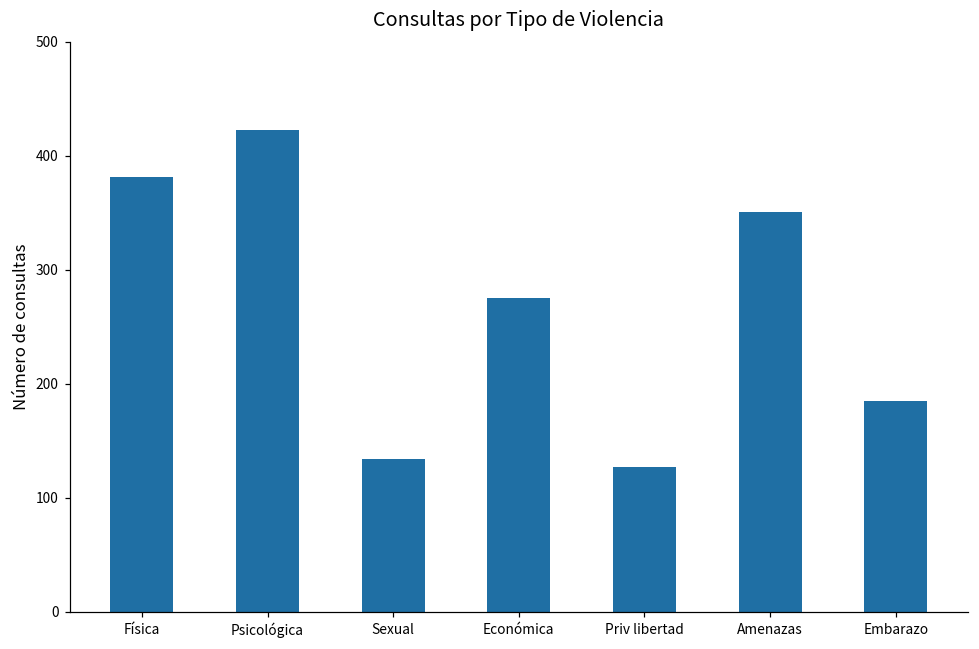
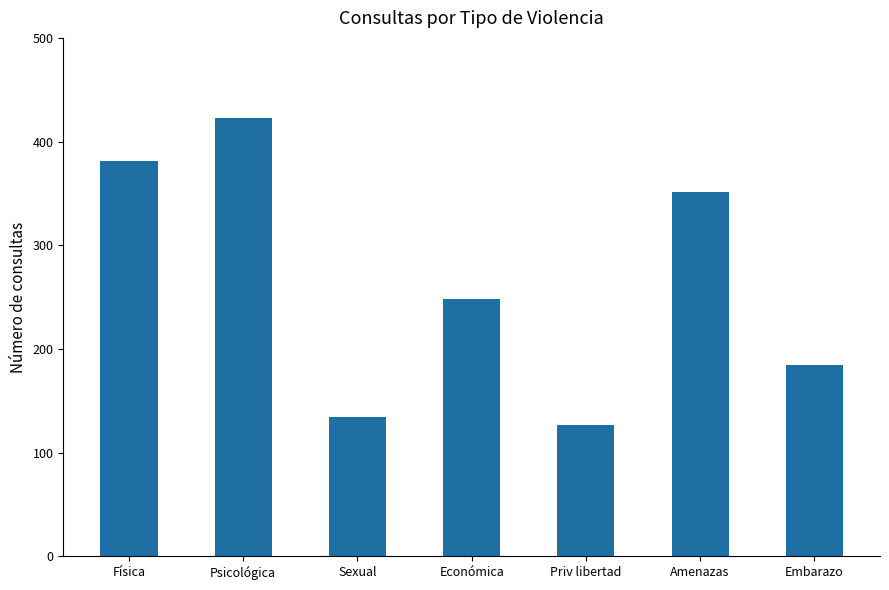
Económica: 275 -> 248
